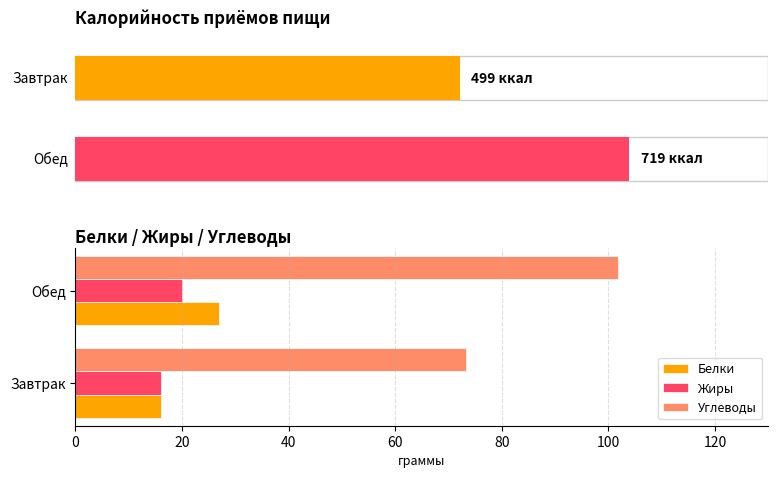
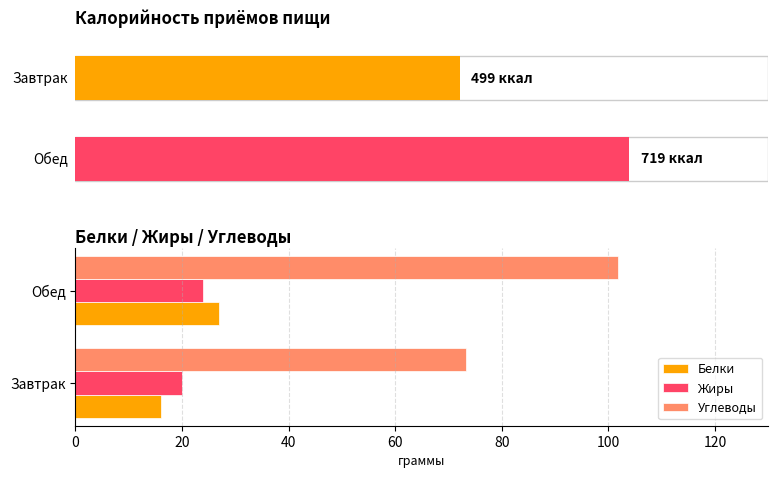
Жиры, Обед: 20 -> 24
Жиры, Завтрак: 16 -> 20
